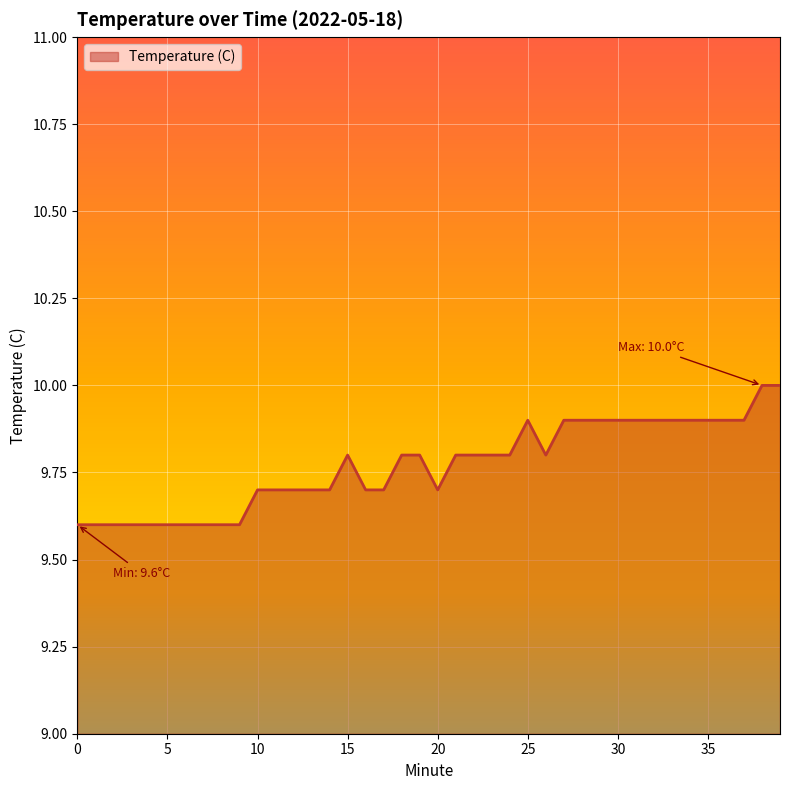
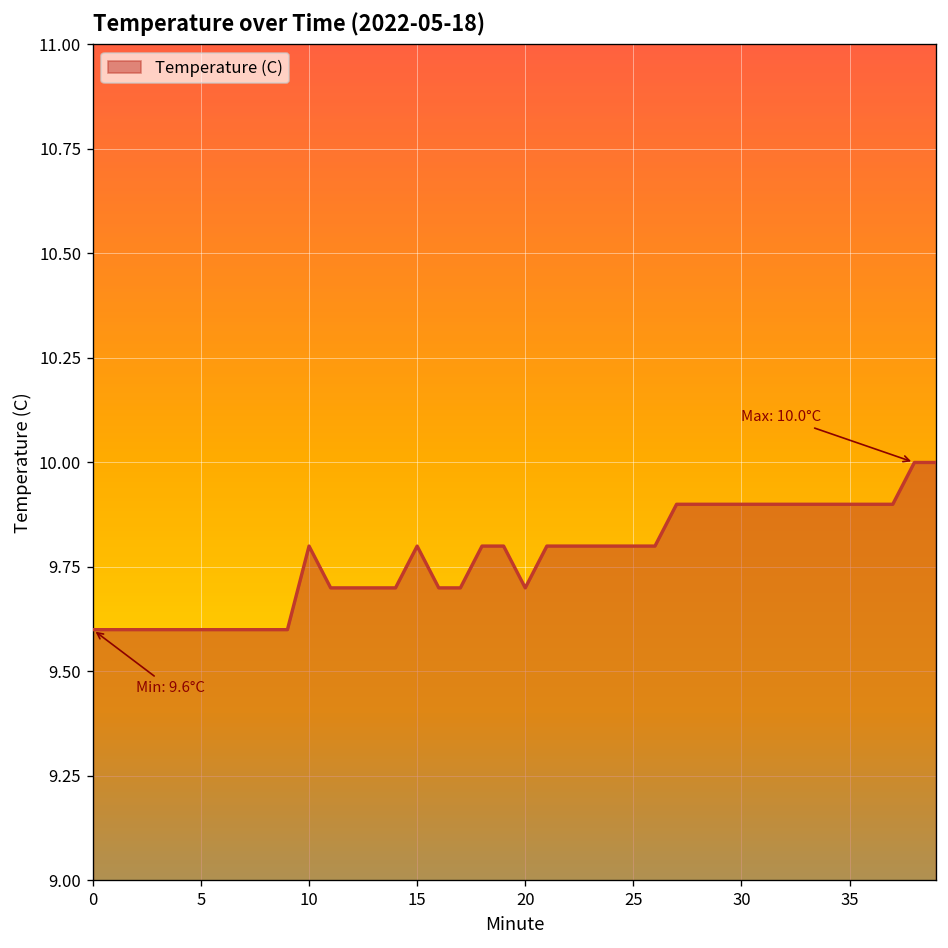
10: 9.7 -> 9.8
25: 9.9 -> 9.8
